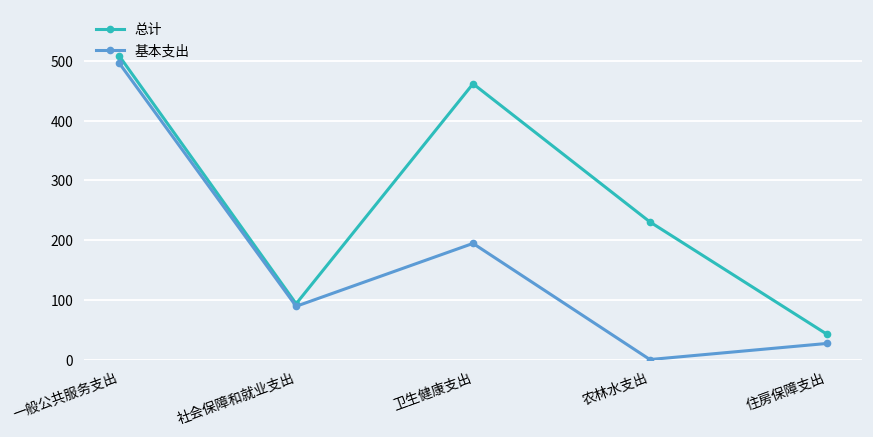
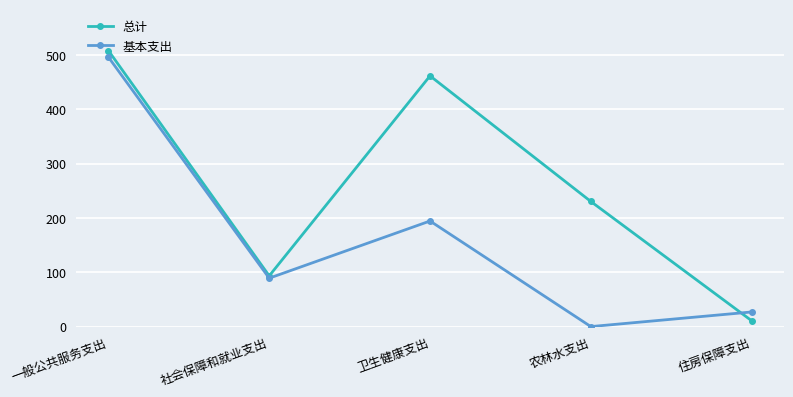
总计, 住房保障支出: 40 -> 10
